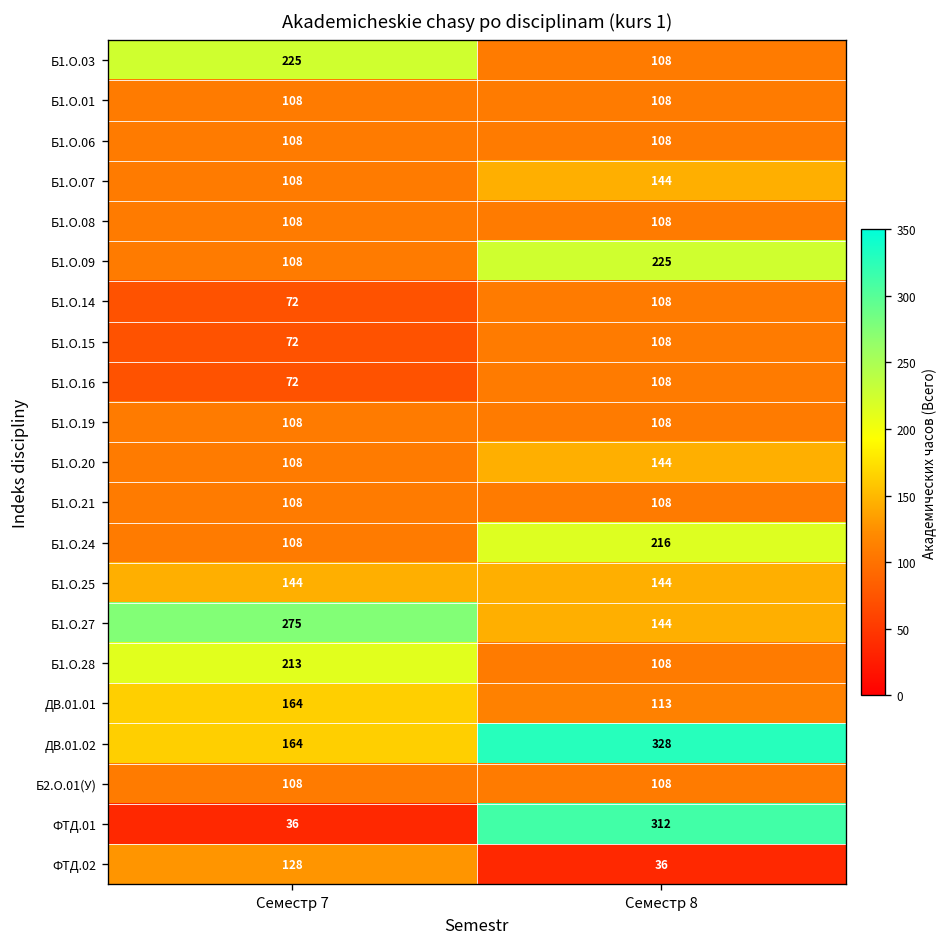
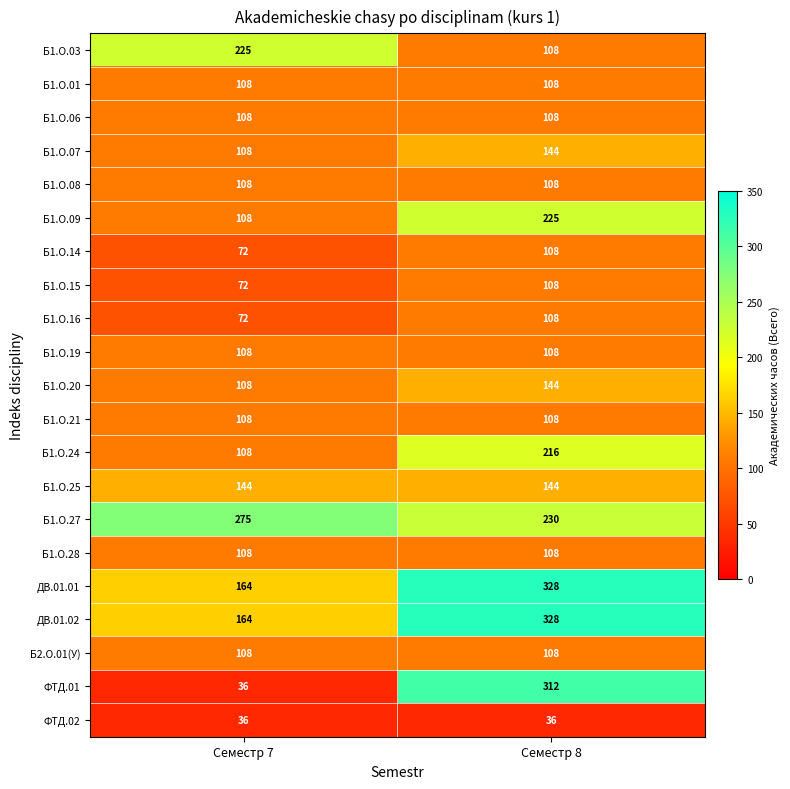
Б1.О.27, Семестр 8: 144 -> 230
Б1.О.28, Семестр 7: 213 -> 108
ДВ.01.01, Семестр 8: 113 -> 328
ФТД.02, Семестр 7: 128 -> 36
